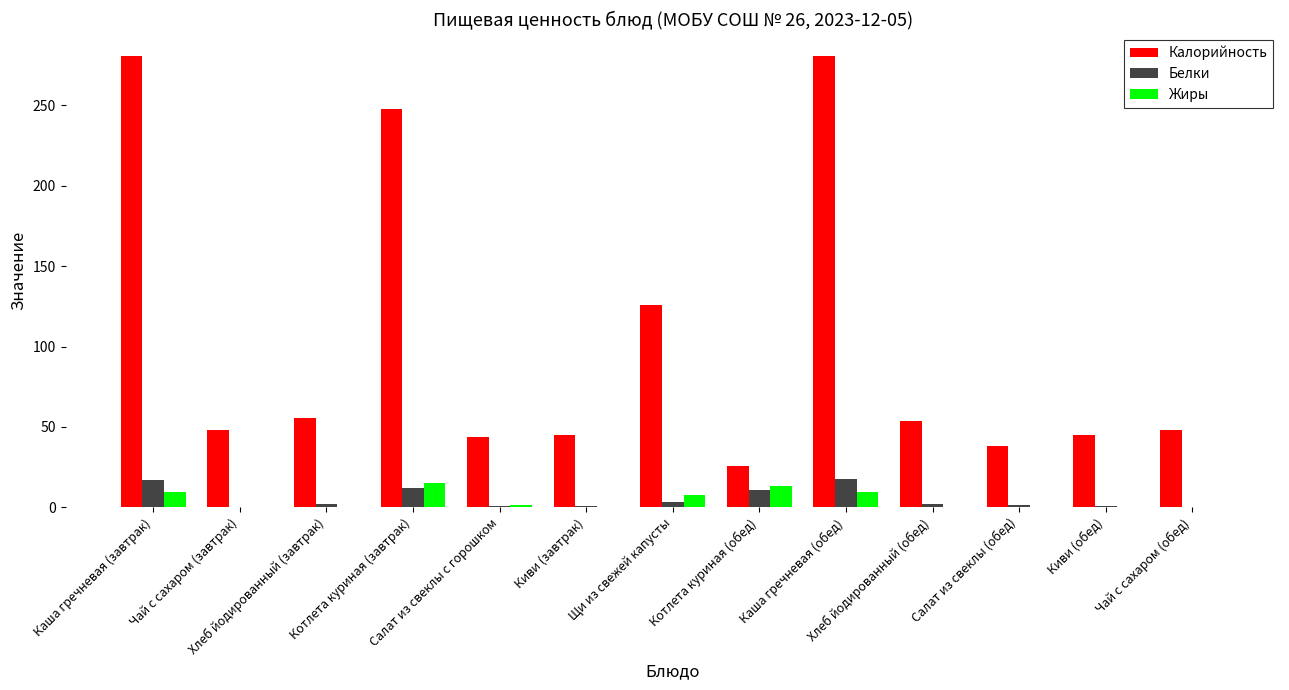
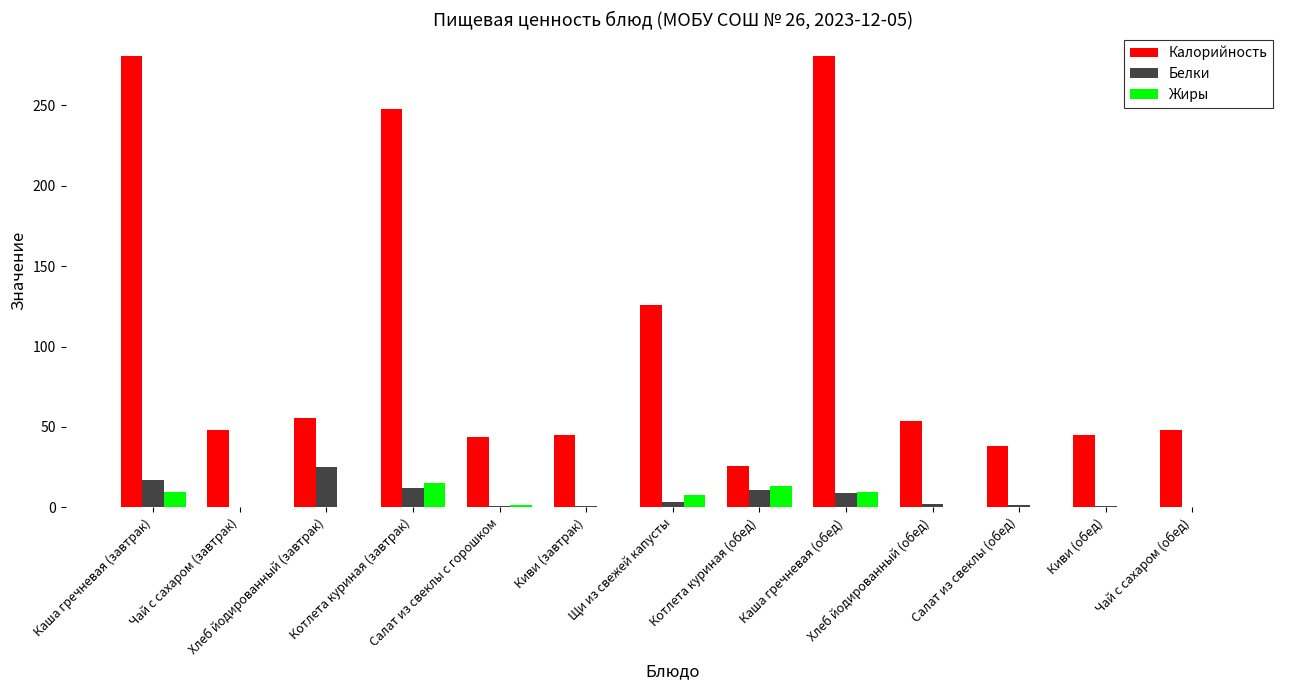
Белки, Хлеб йодированный (завтрак): 2 -> 25
Белки, Каша гречневая (обед): 18 -> 9
